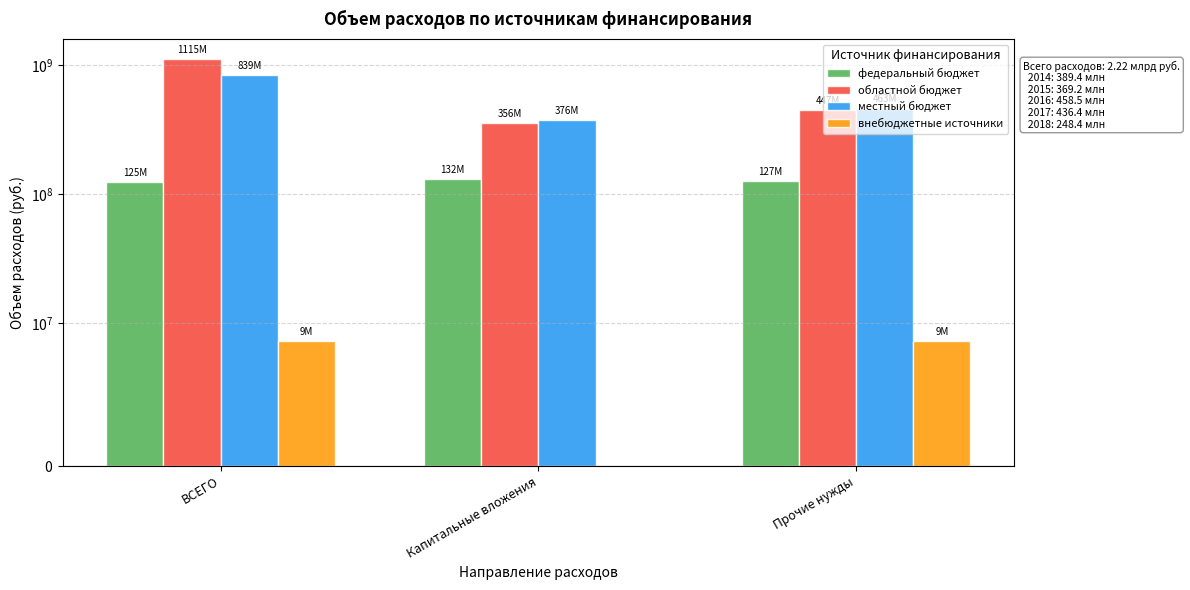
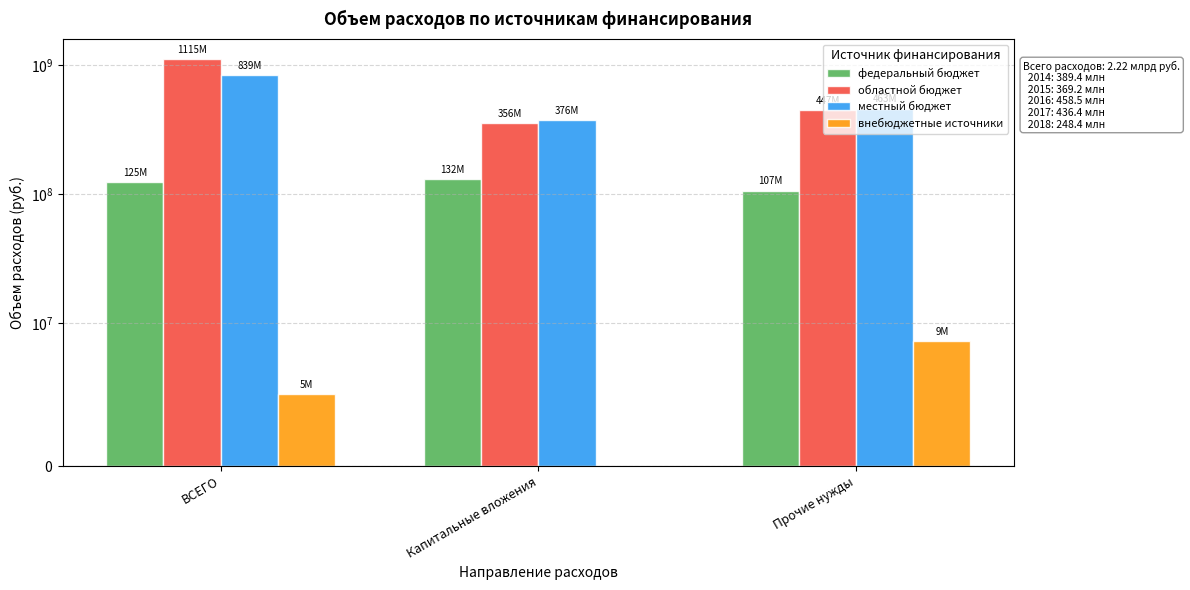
внебюджетные источники, ВСЕГО: 9M -> 5M
федеральный бюджет, Прочие нужды: 127M -> 107M
